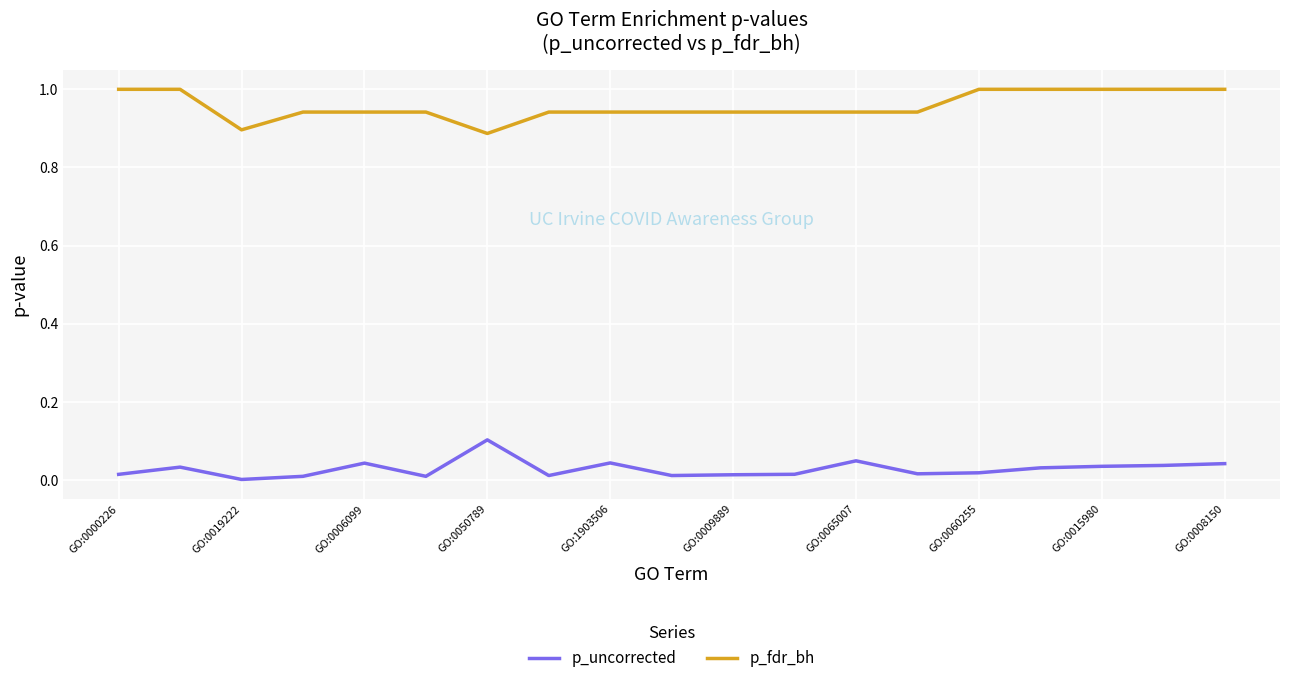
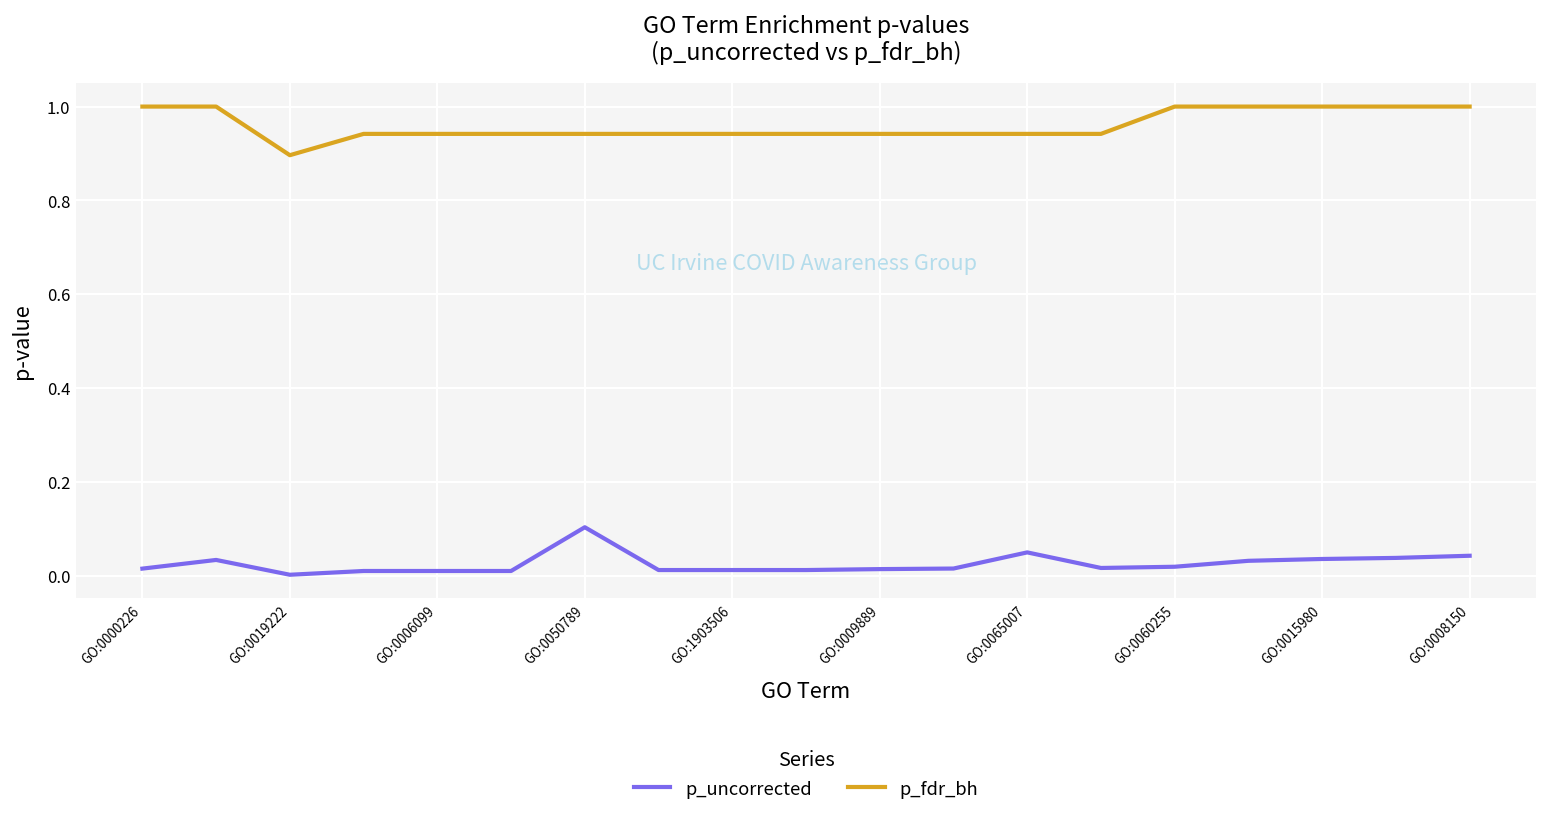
p_uncorrected, GO:0006099: 0.04 -> 0.01
p_fdr_bh, GO:0050789: 0.89 -> 0.94
p_uncorrected, GO:1903506: 0.04 -> 0.01
